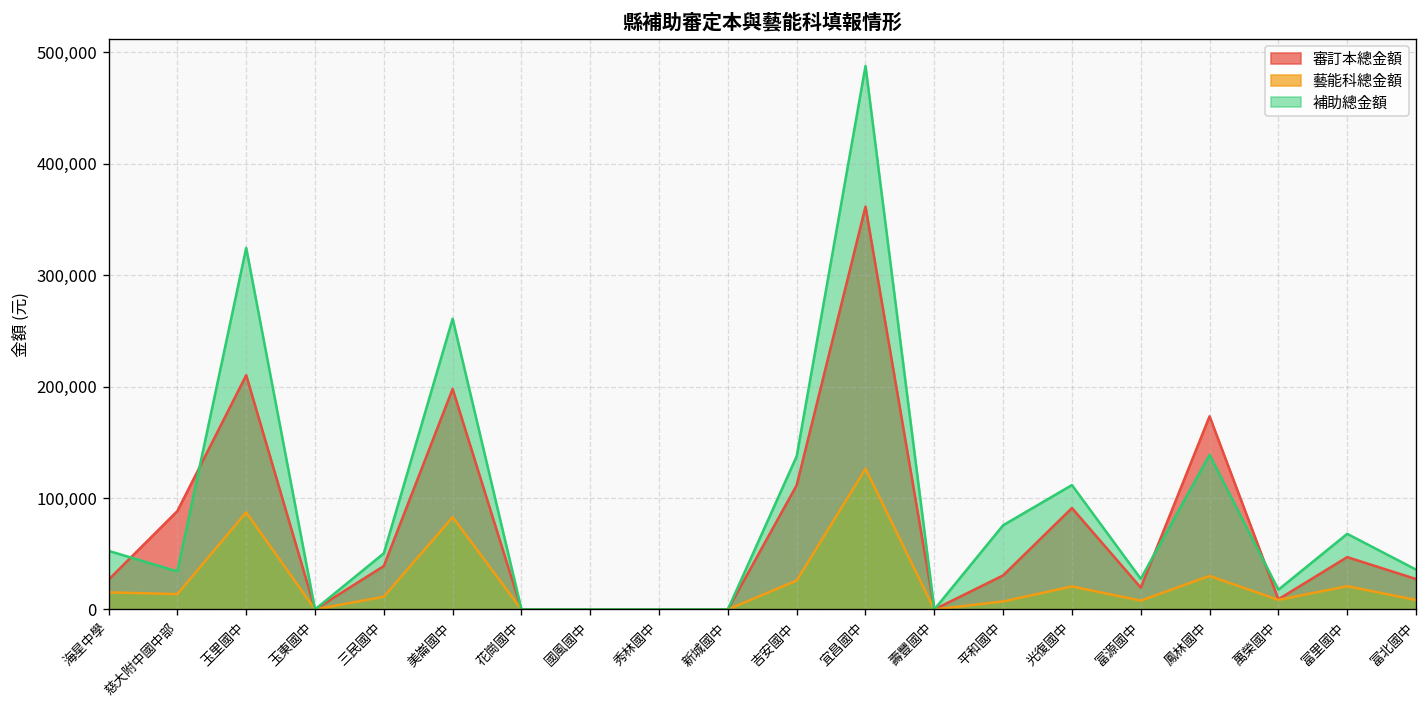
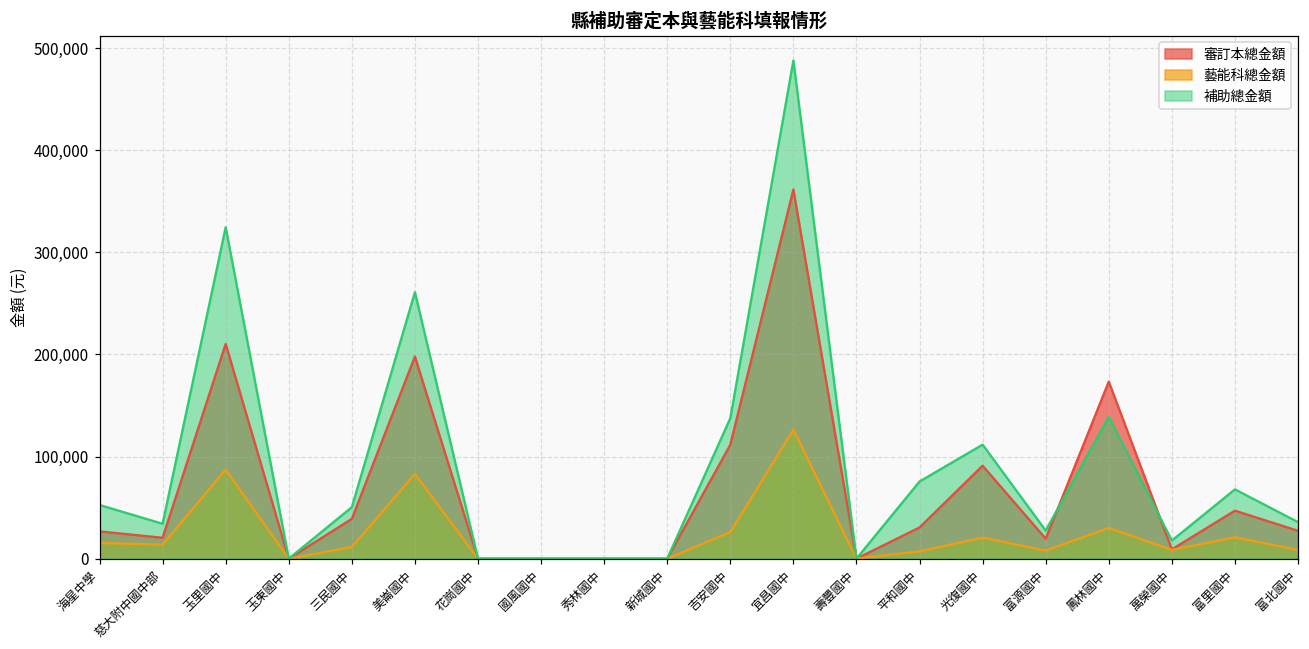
審訂本總金額, 慈大附中國中部: 90,000 -> 20,000
